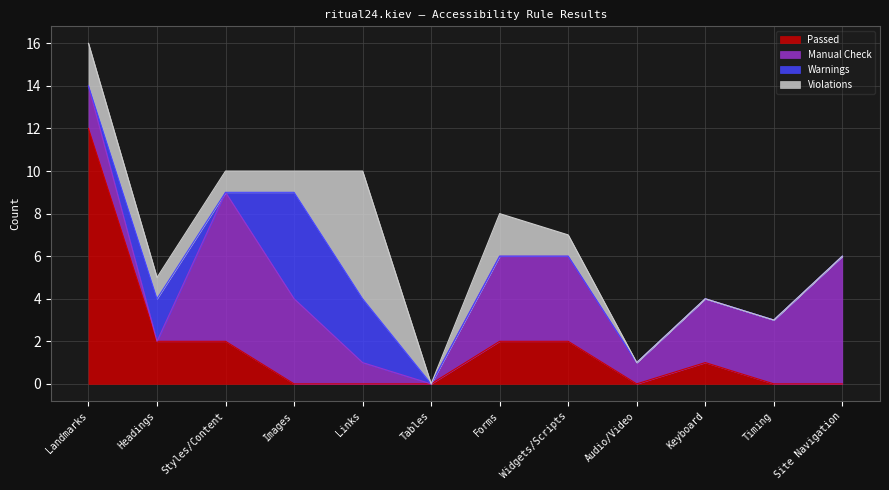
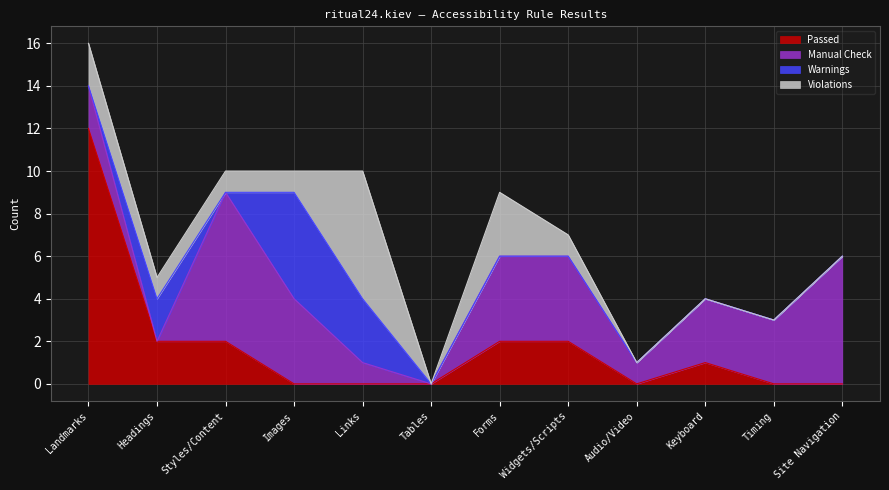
Violations, Forms: 2 -> 3
